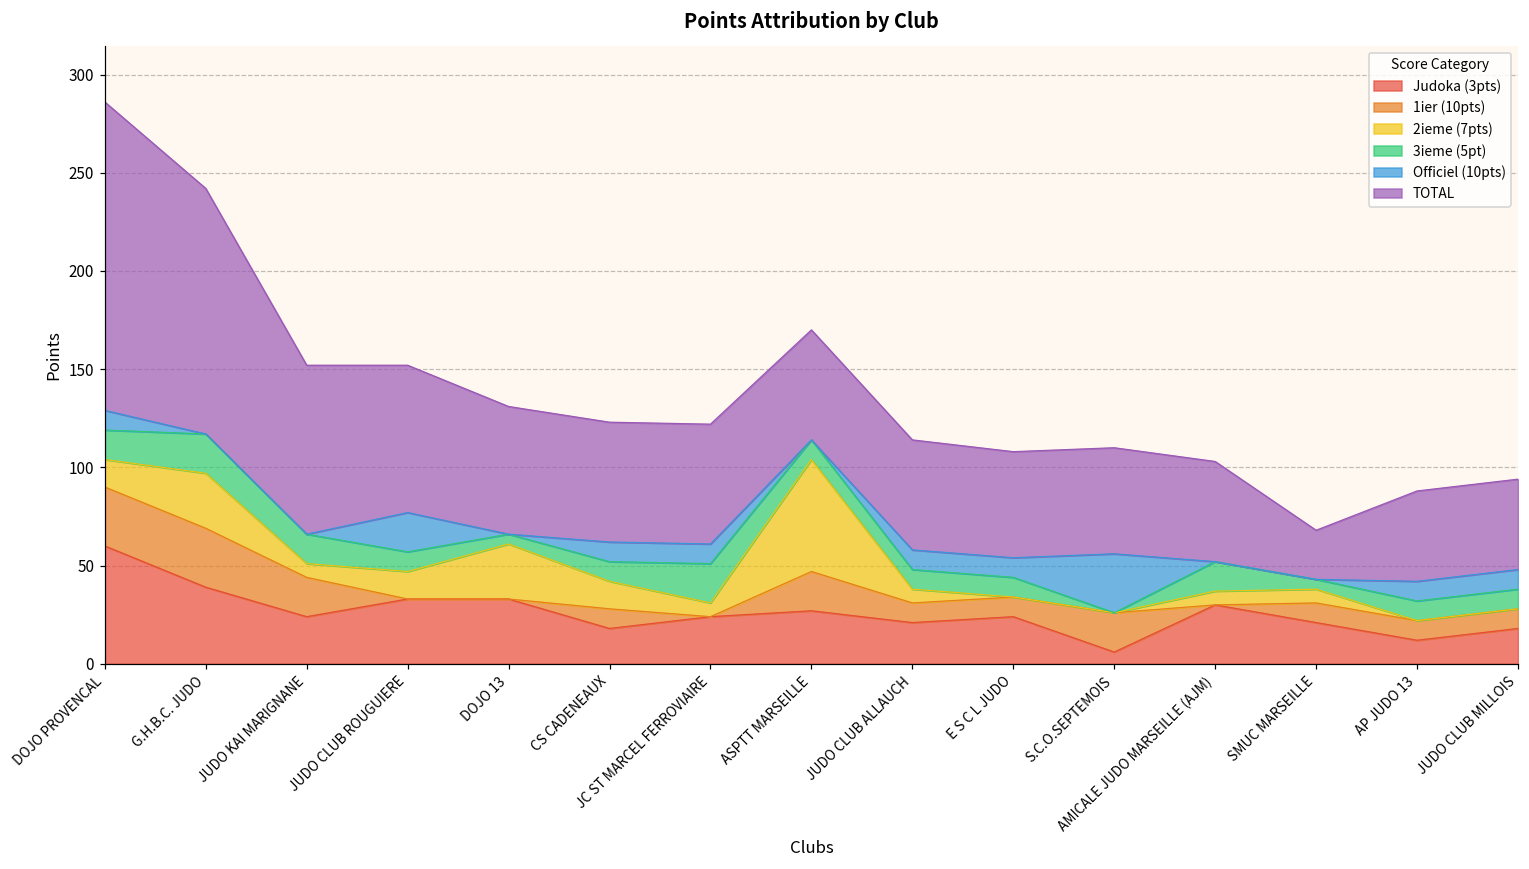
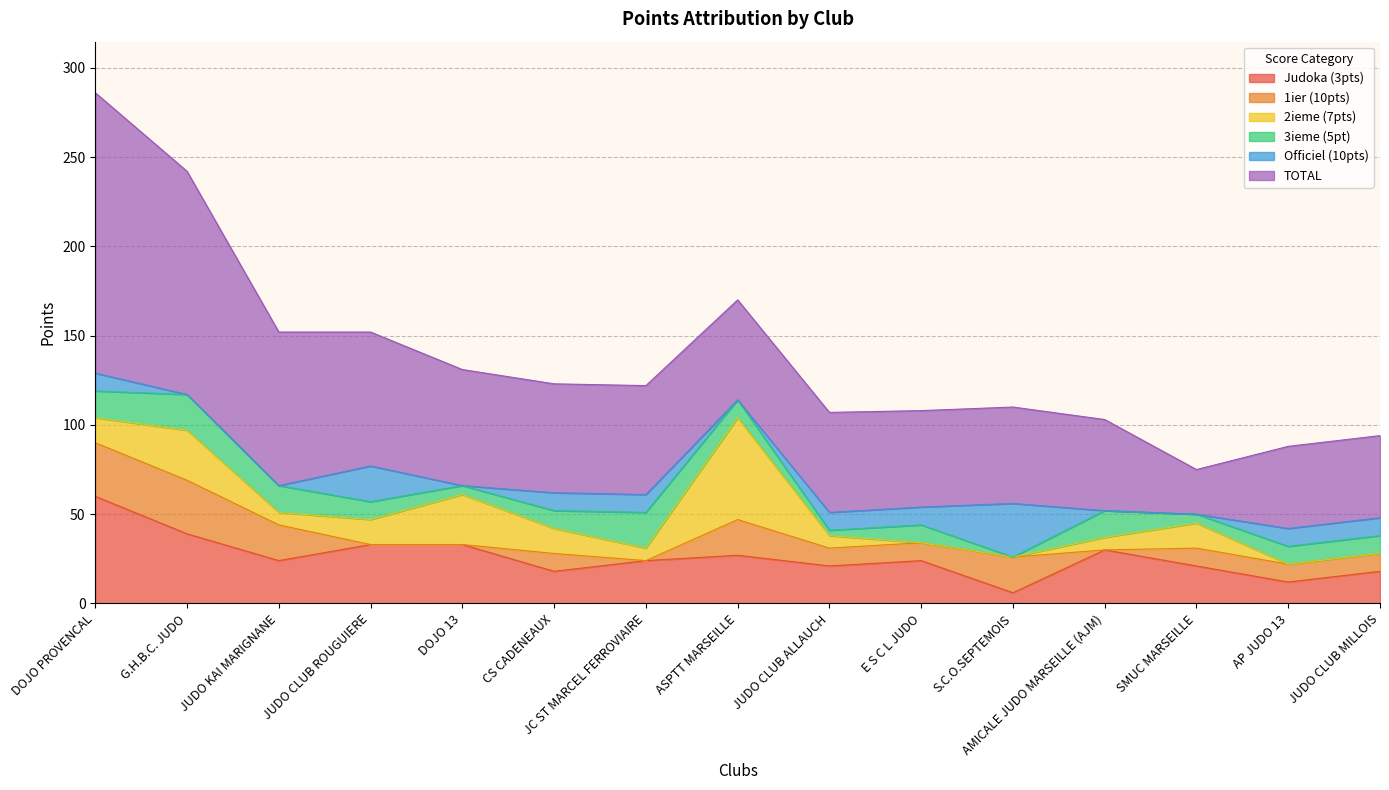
3ieme (5pt), JUDO CLUB ALLAUCH: 10 -> 3
2ieme (7pts), SMUC MARSEILLE: 7 -> 14
